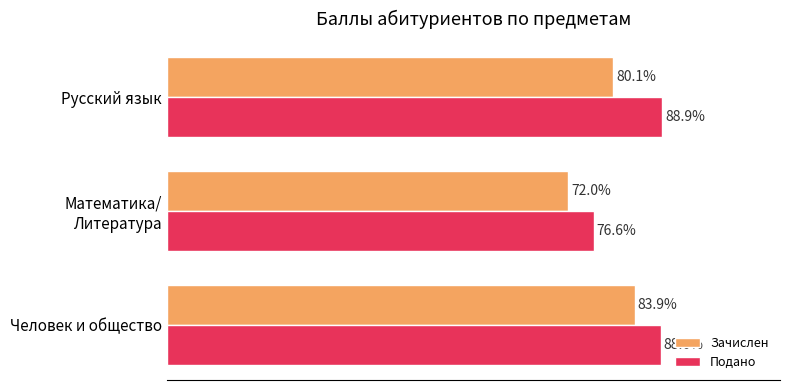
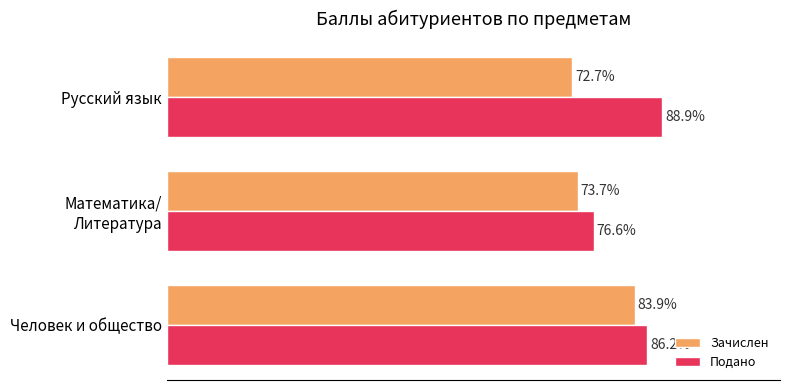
Зачислен, Русский язык: 80.1% -> 72.7%
Зачислен, Математика/ Литература: 72.0% -> 73.7%
Подано, Человек и общество: 88.6% -> 86.2%
